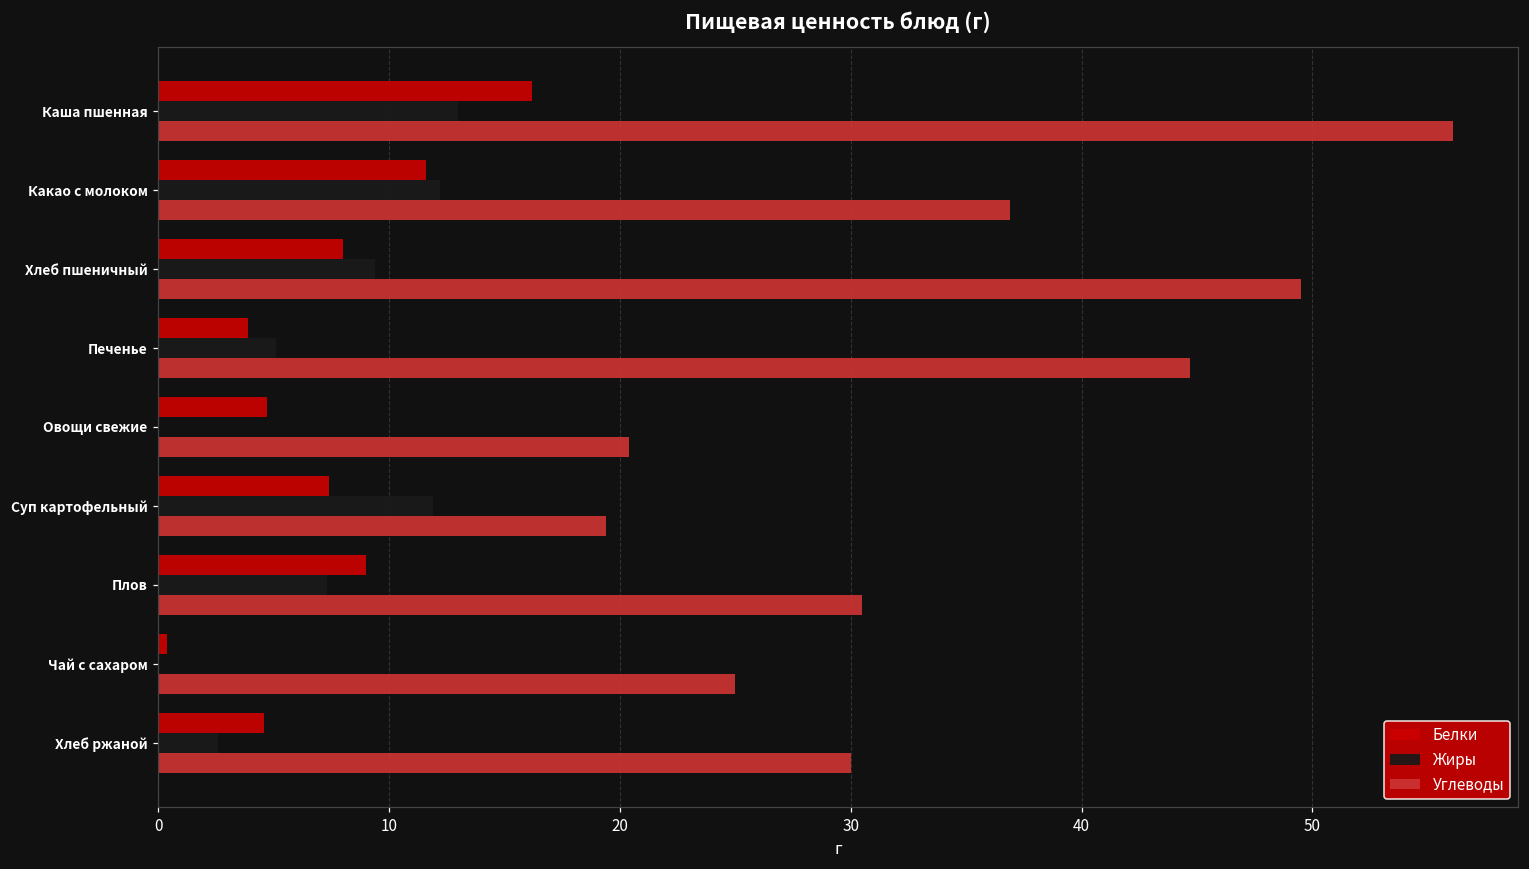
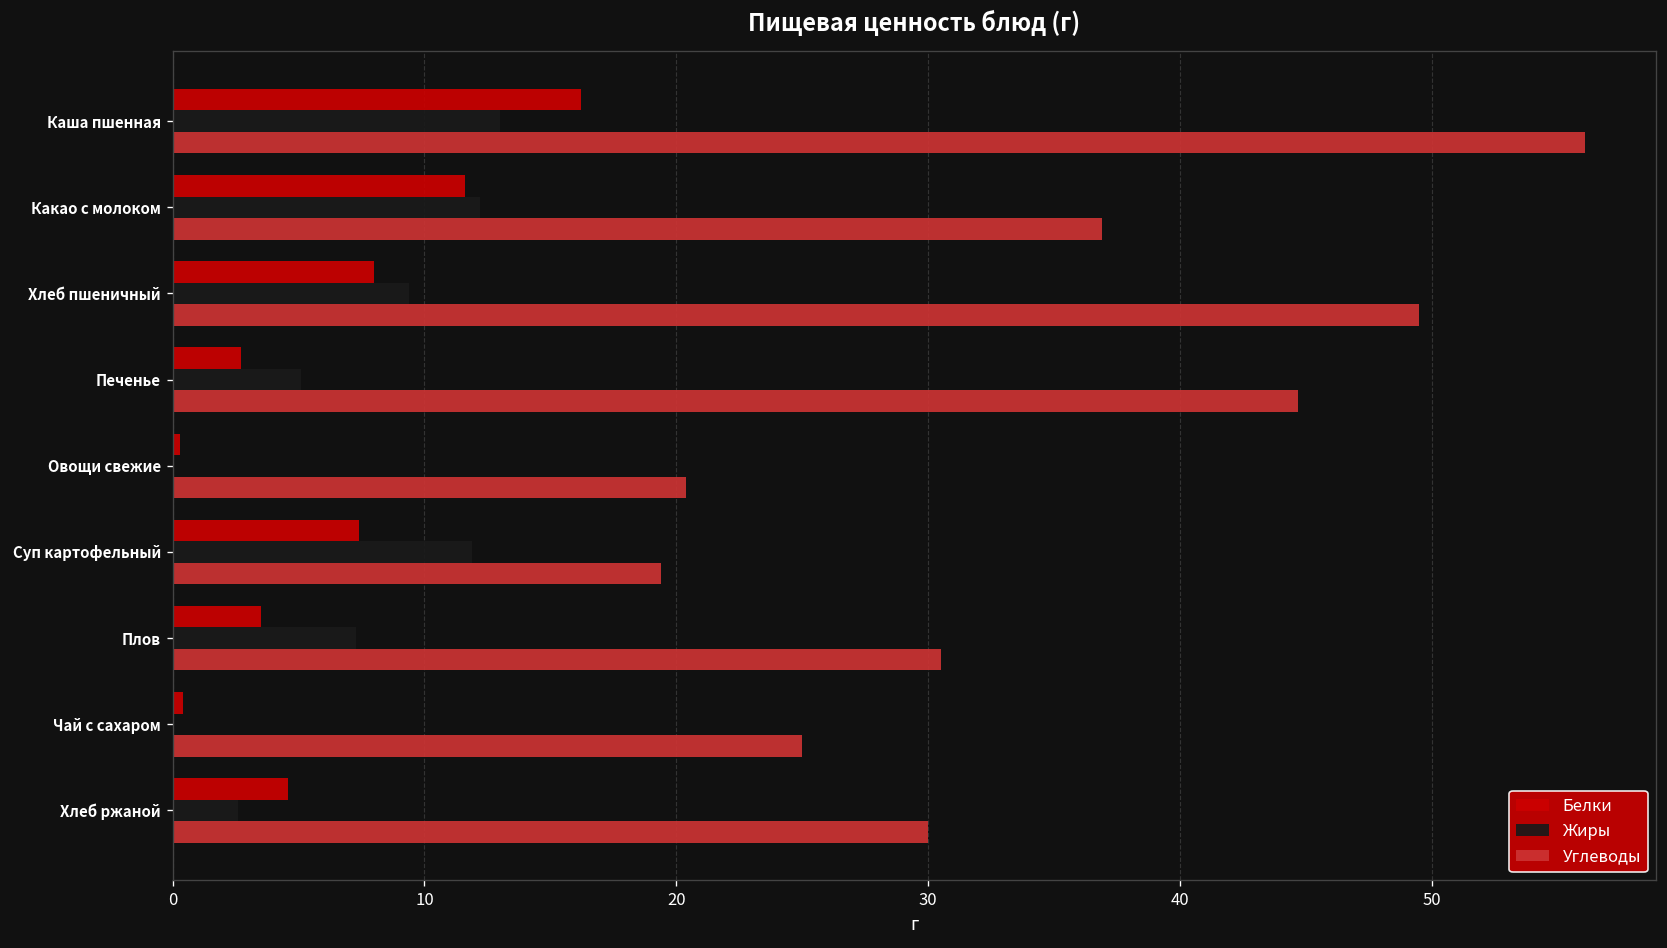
Белки, Печенье: 3.9 -> 2.7
Белки, Овощи свежие: 4.7 -> 0.3
Белки, Плов: 9.0 -> 3.5
